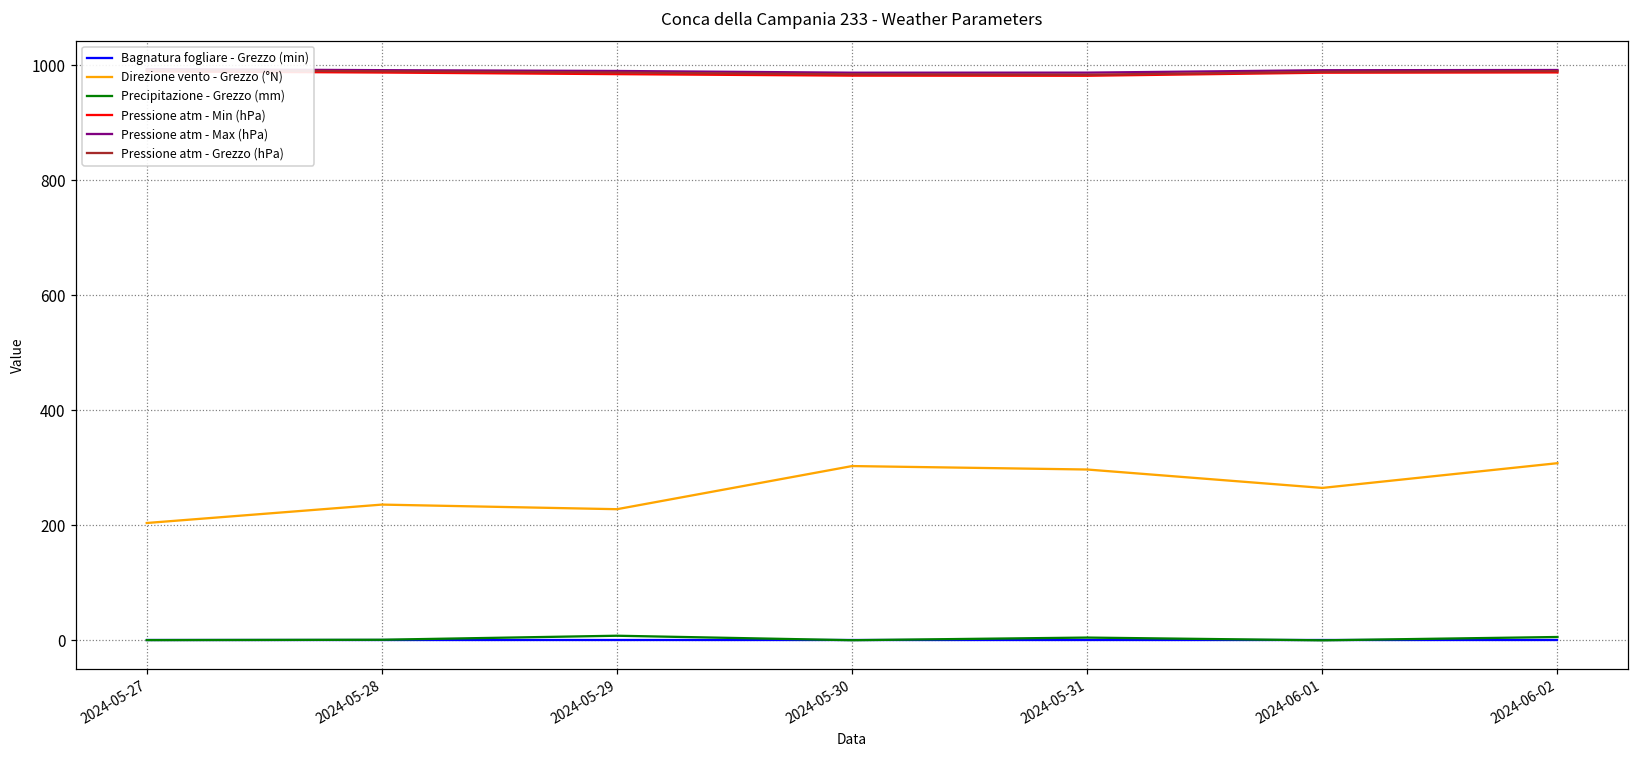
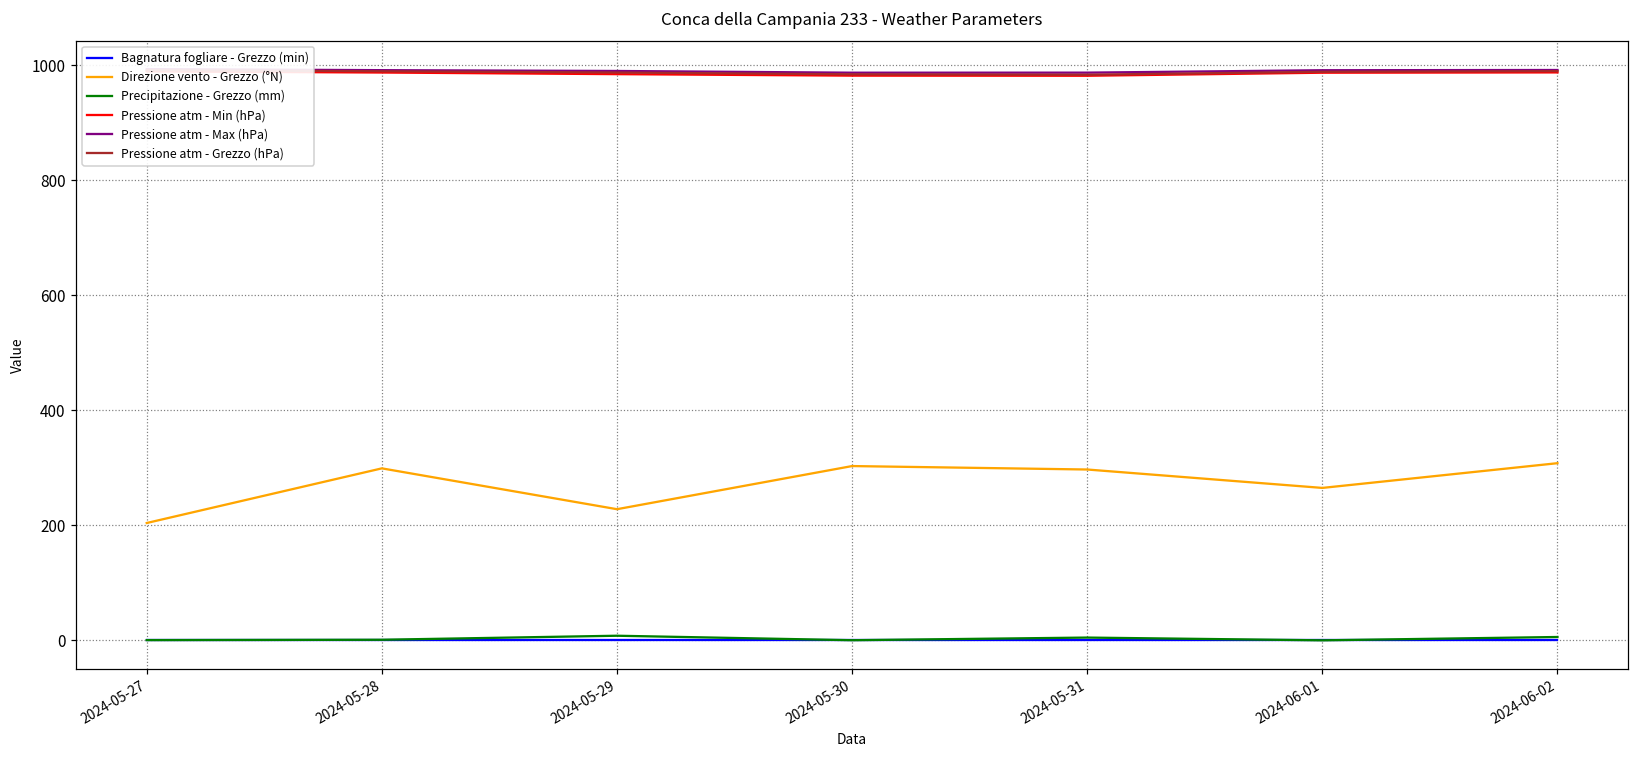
Direzione vento - Grezzo (°N), 2024-05-28: 240 -> 300
